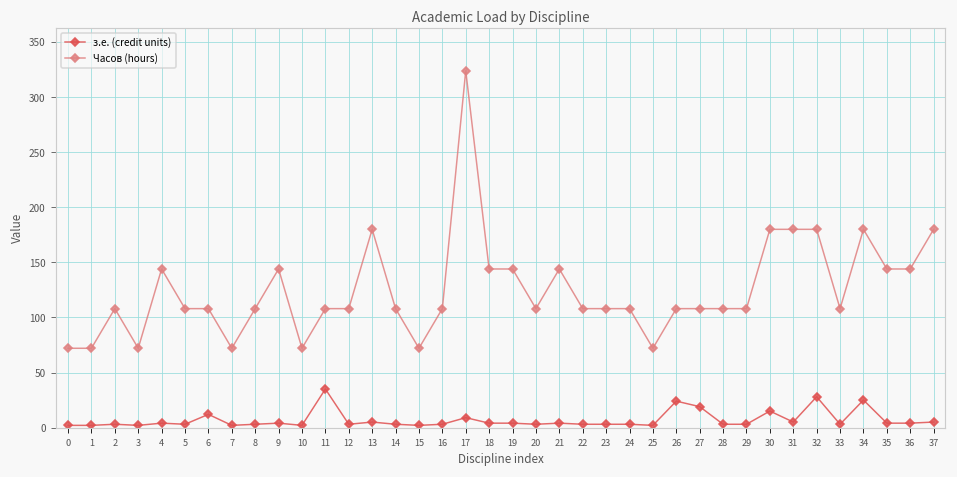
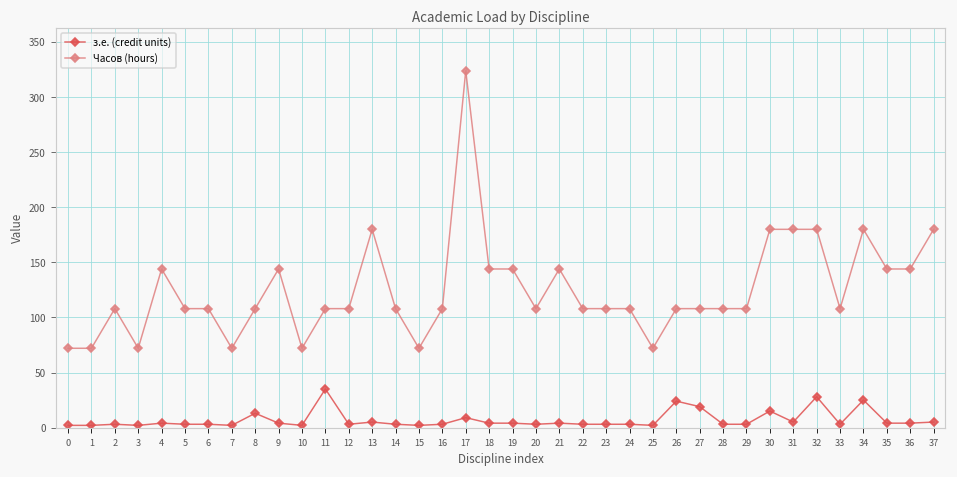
з.е. (credit units), 6: 10 -> 0
з.е. (credit units), 8: 0 -> 10
